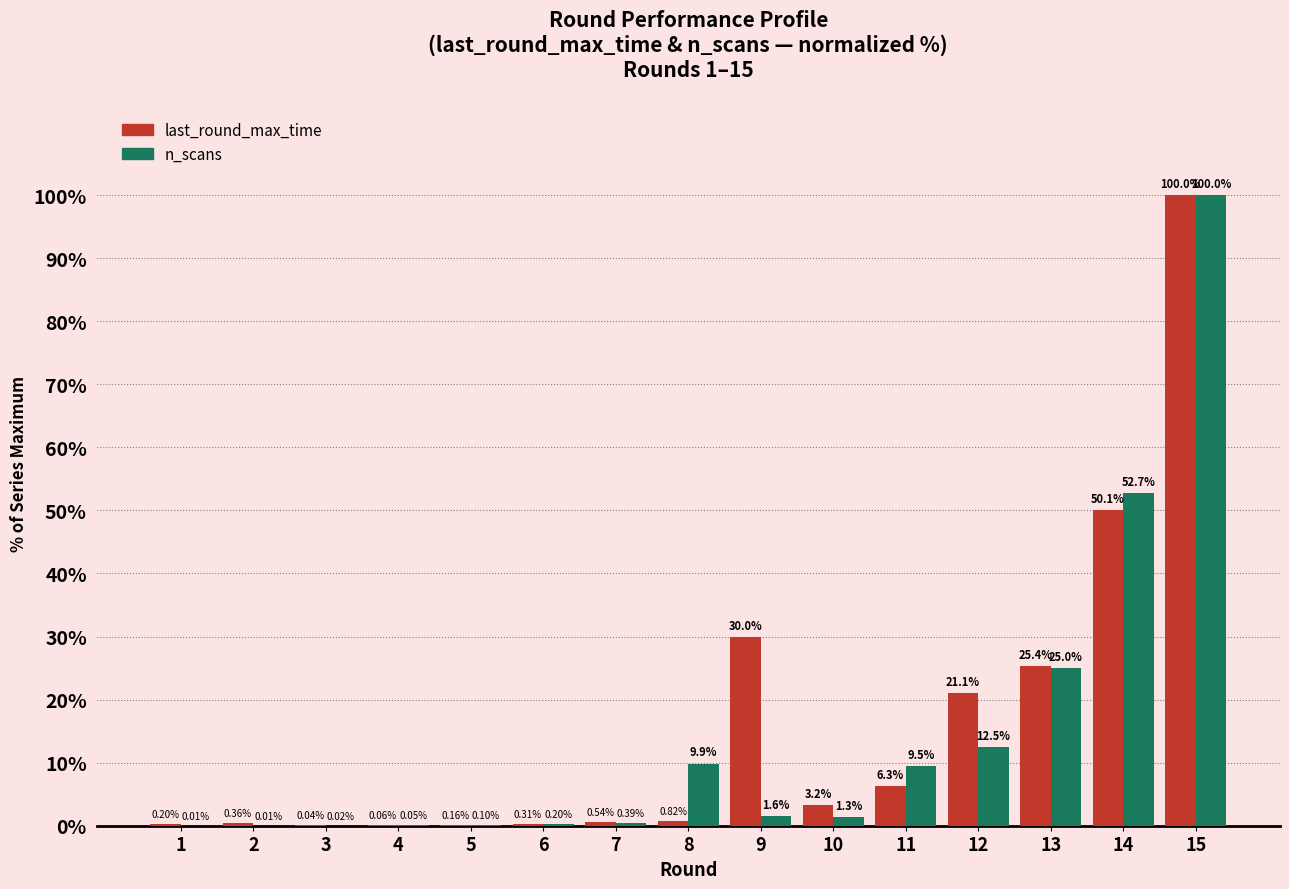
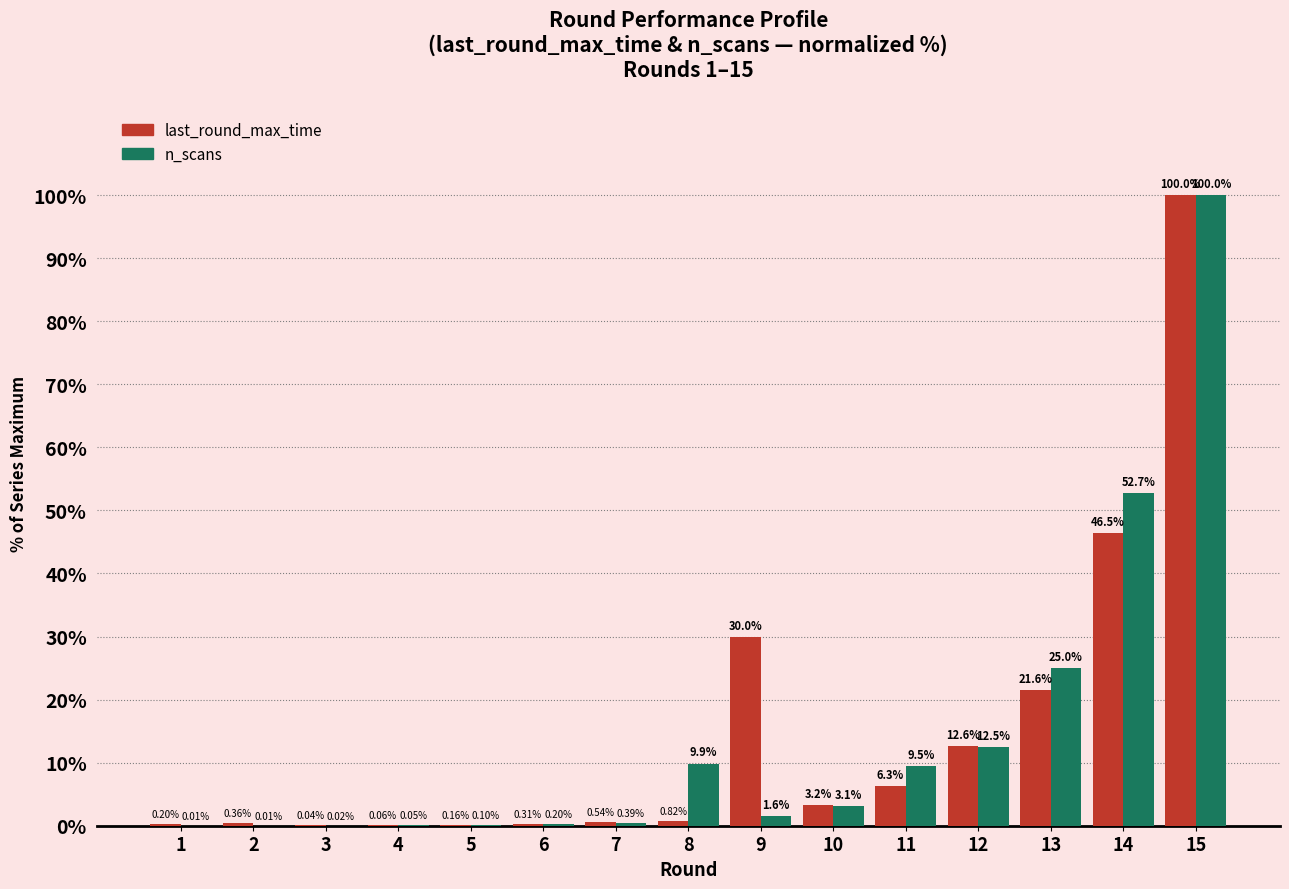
n_scans, 10: 1.3% -> 3.1%
last_round_max_time, 12: 21.1% -> 12.6%
last_round_max_time, 13: 25.4% -> 21.6%
last_round_max_time, 14: 50.1% -> 46.5%
